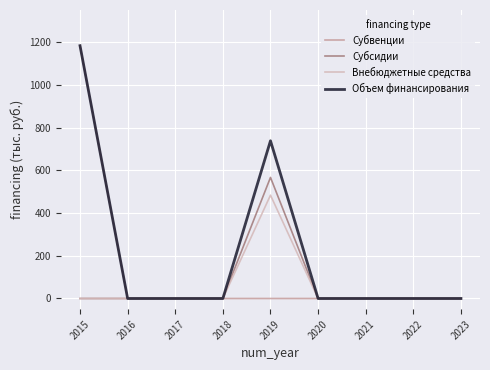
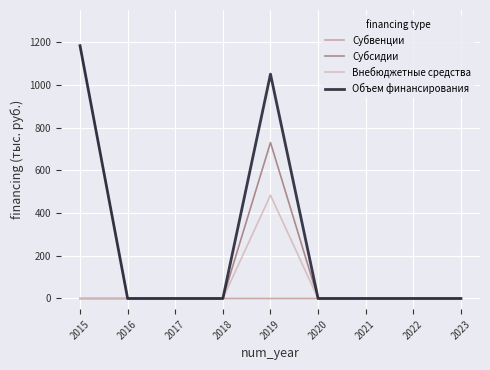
Субсидии, 2019: 570 -> 730
Объем финансирования, 2019: 740 -> 1050
